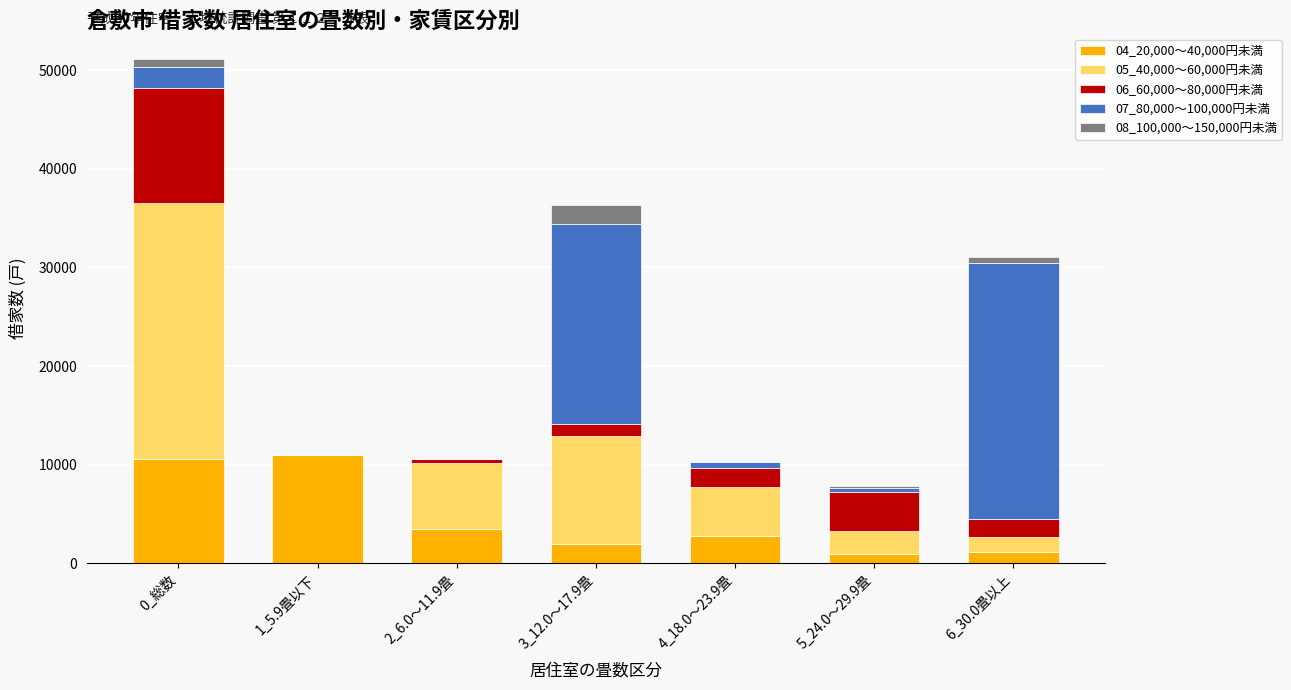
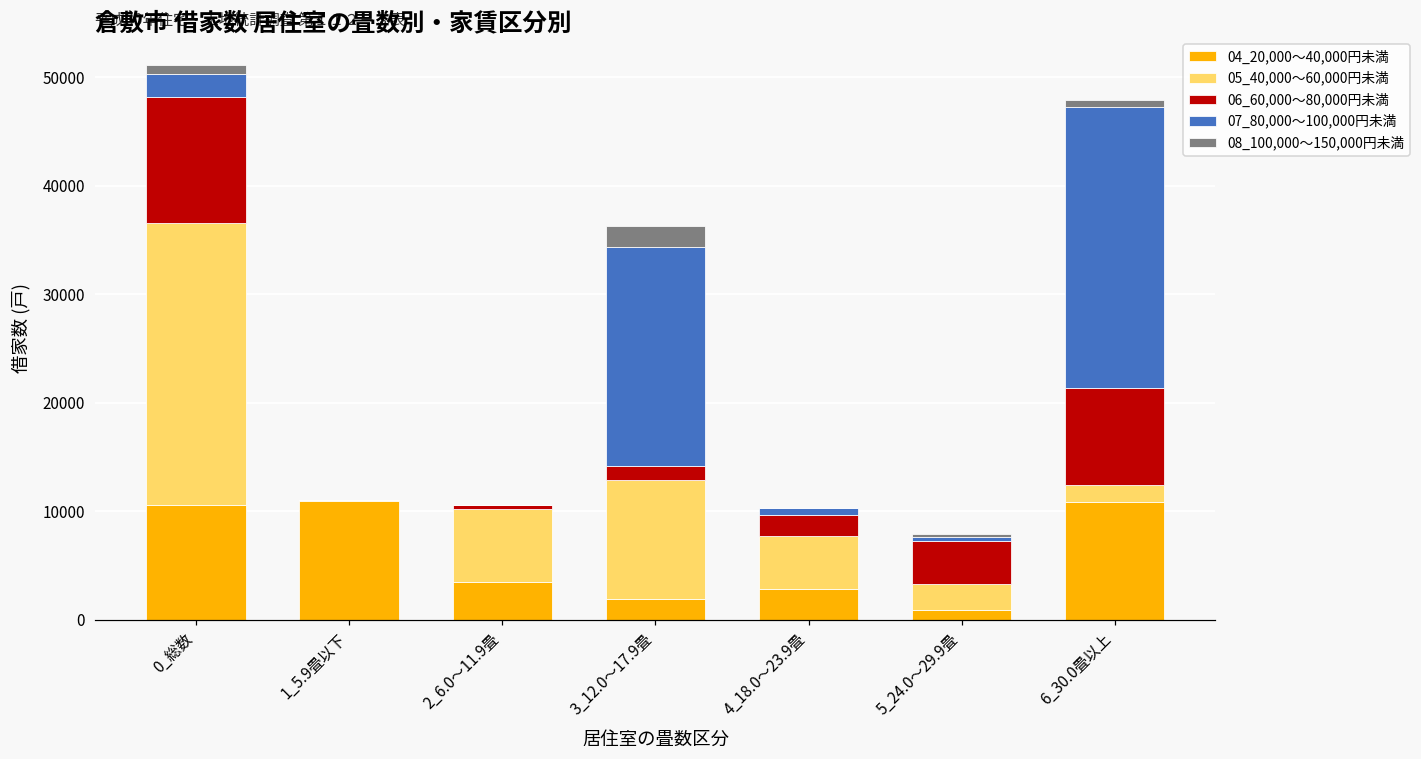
04_20,000～40,000円未満, 6_30.0畳以上: 1000 -> 11000
06_60,000～80,000円未満, 6_30.0畳以上: 2000 -> 9000
